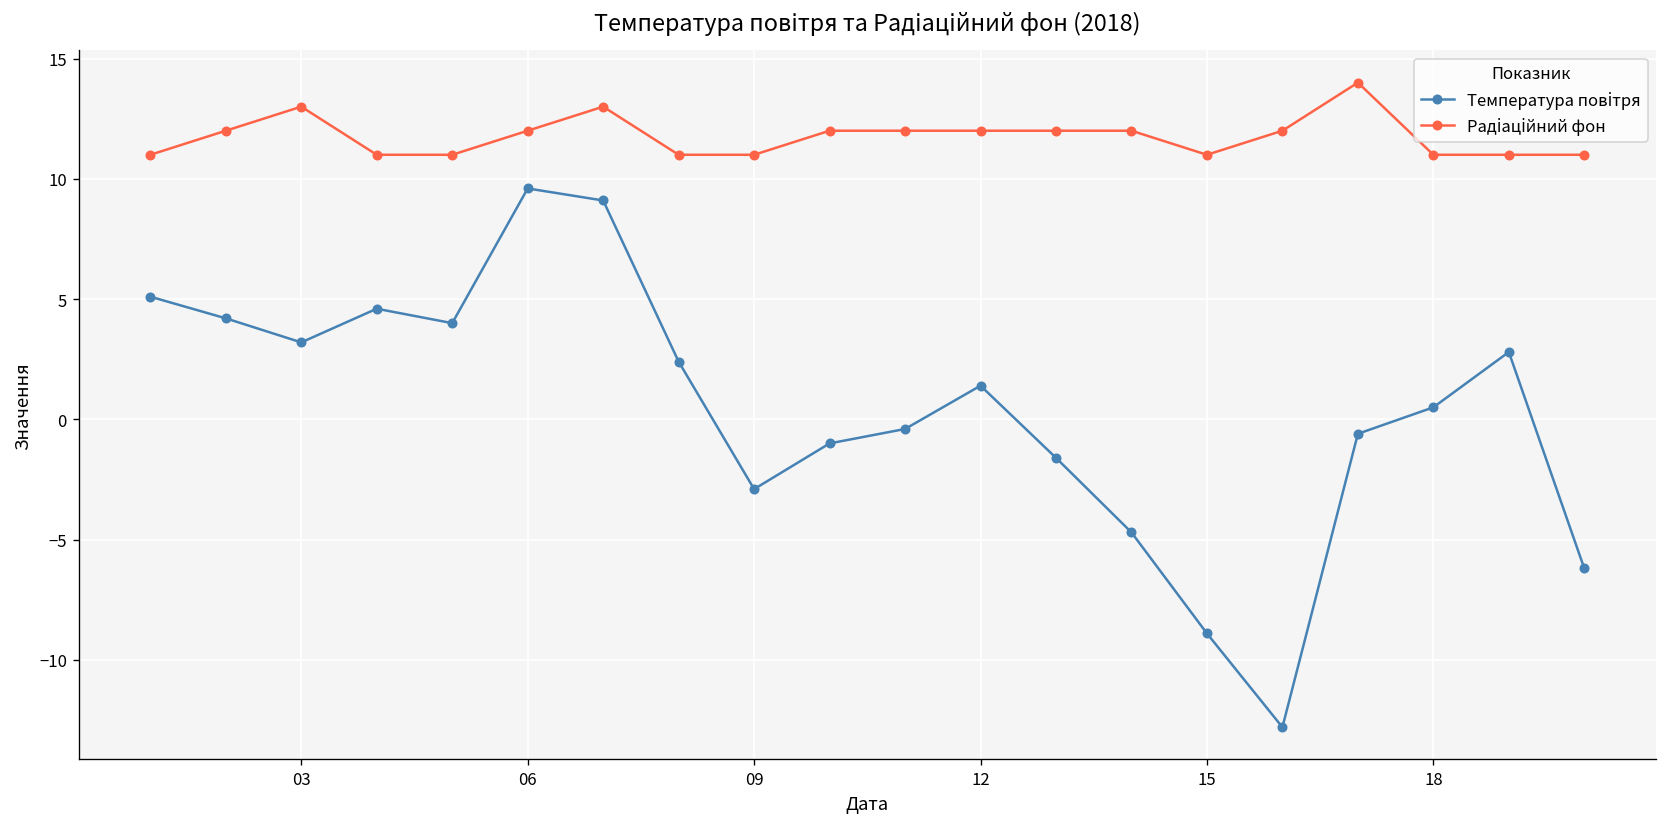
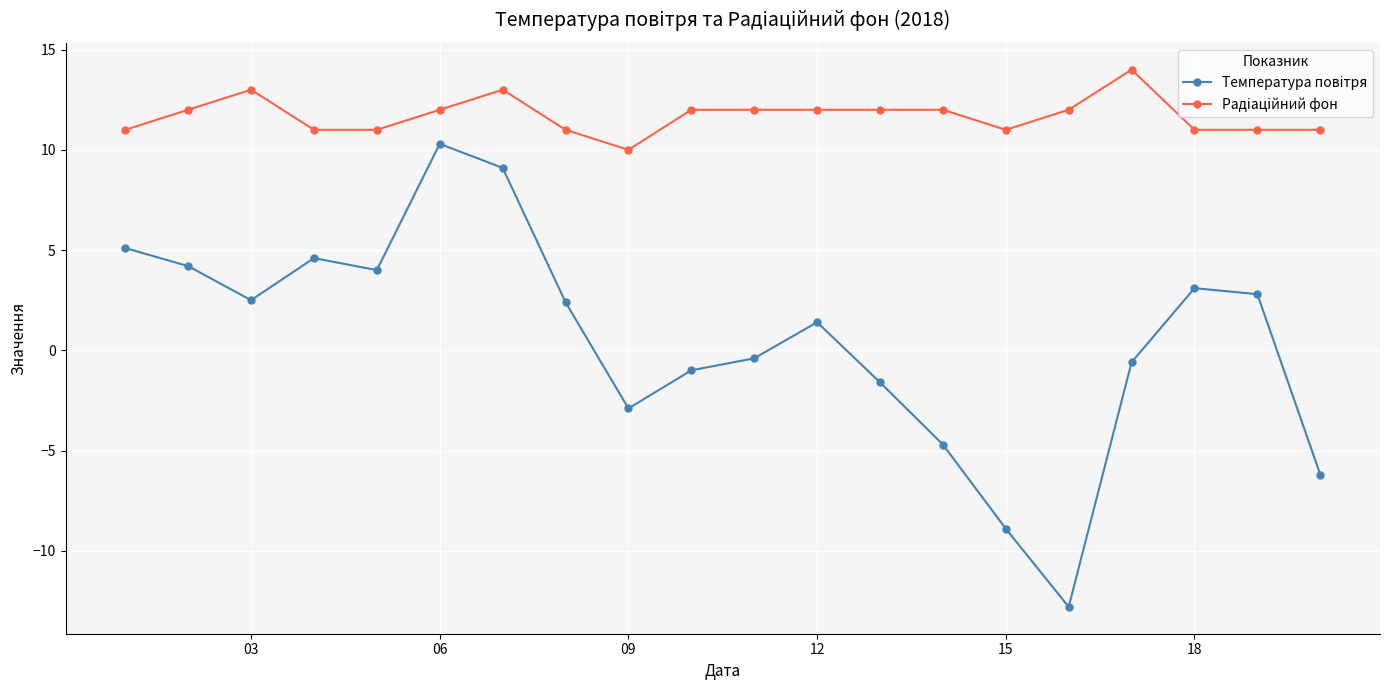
Температура повітря, 03: 3.2 -> 2.5
Температура повітря, 06: 9.6 -> 10.3
Радіаційний фон, 09: 11 -> 10
Температура повітря, 18: 0.5 -> 3.1
